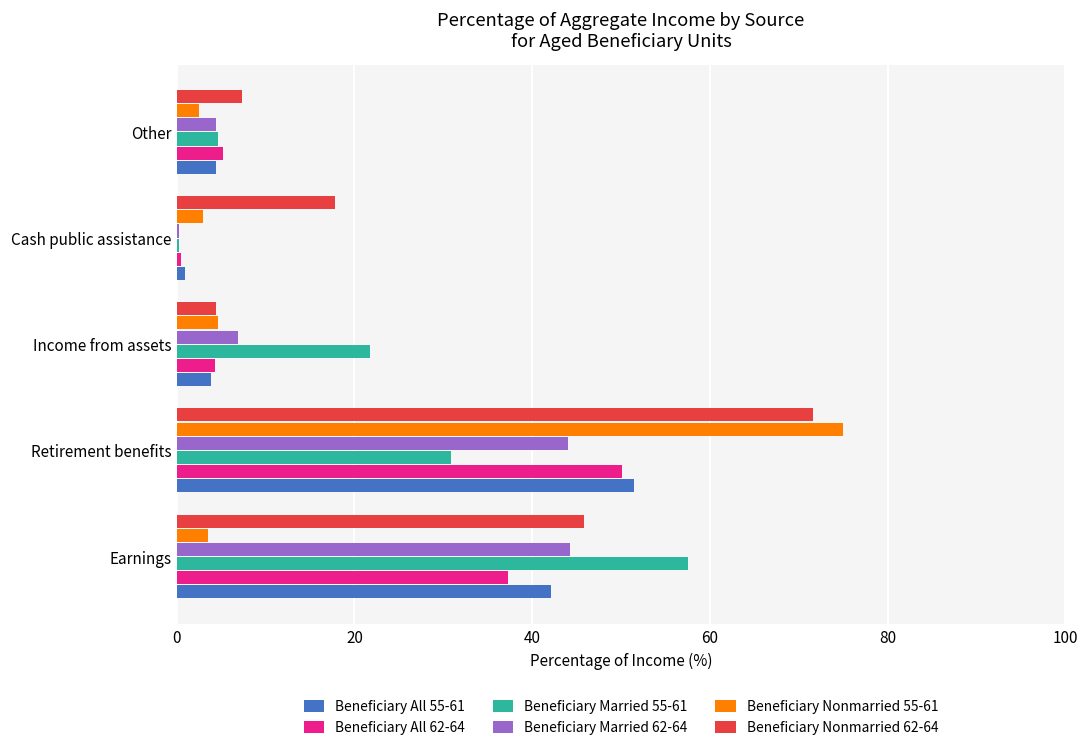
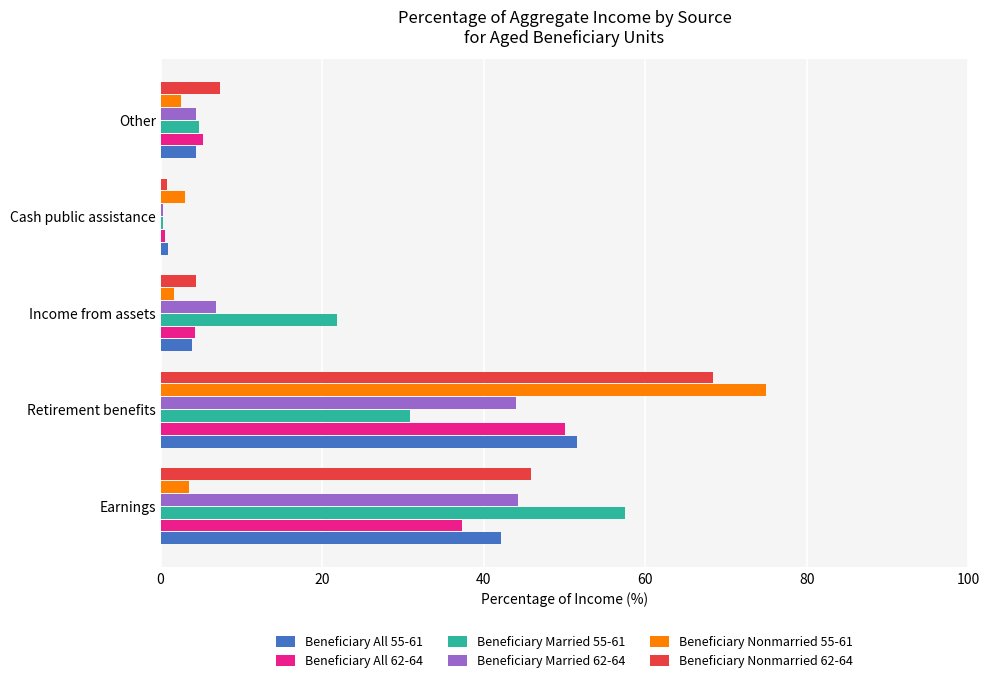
Beneficiary Nonmarried 62-64, Cash public assistance: 18 -> 1
Beneficiary Nonmarried 55-61, Income from assets: 5 -> 2
Beneficiary Nonmarried 62-64, Retirement benefits: 72 -> 68
